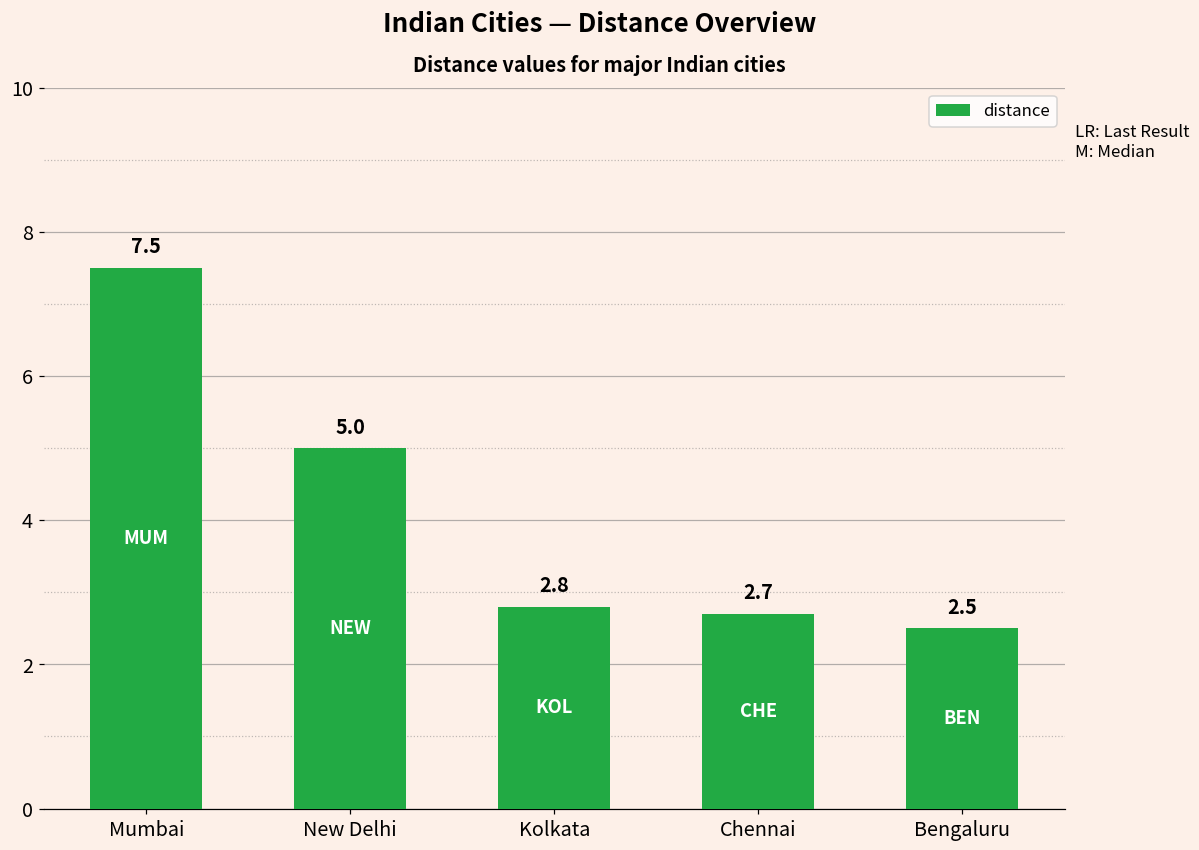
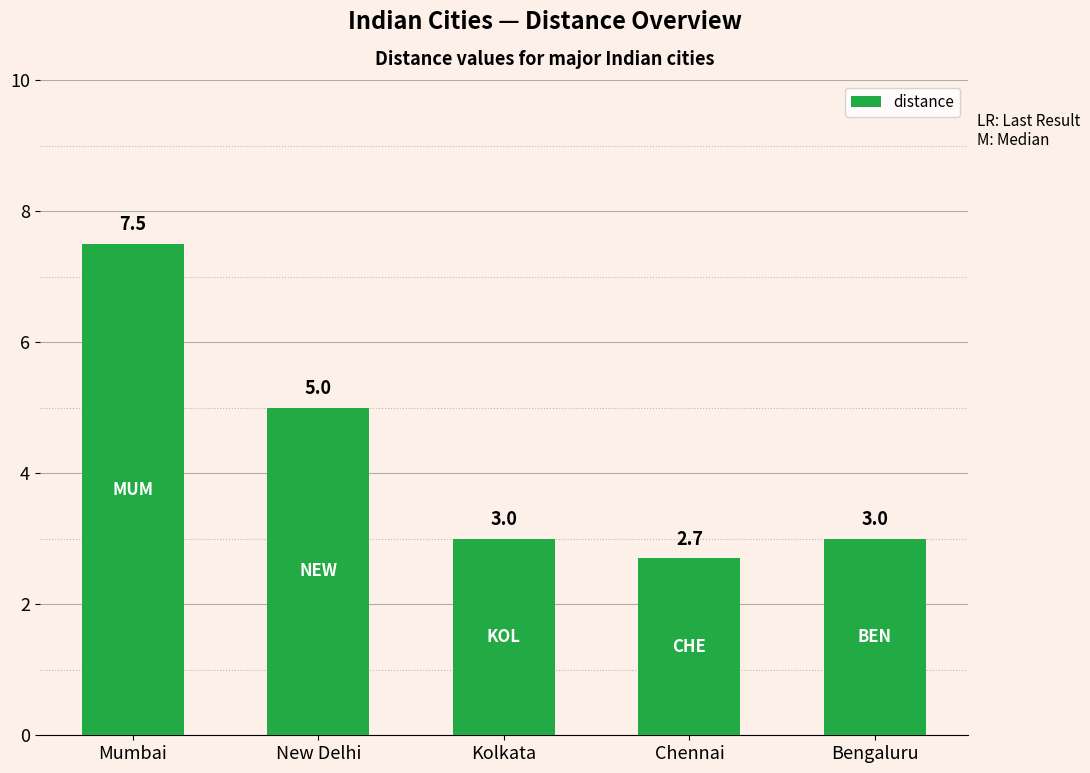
Kolkata: 2.8 -> 3.0
Bengaluru: 2.5 -> 3.0
